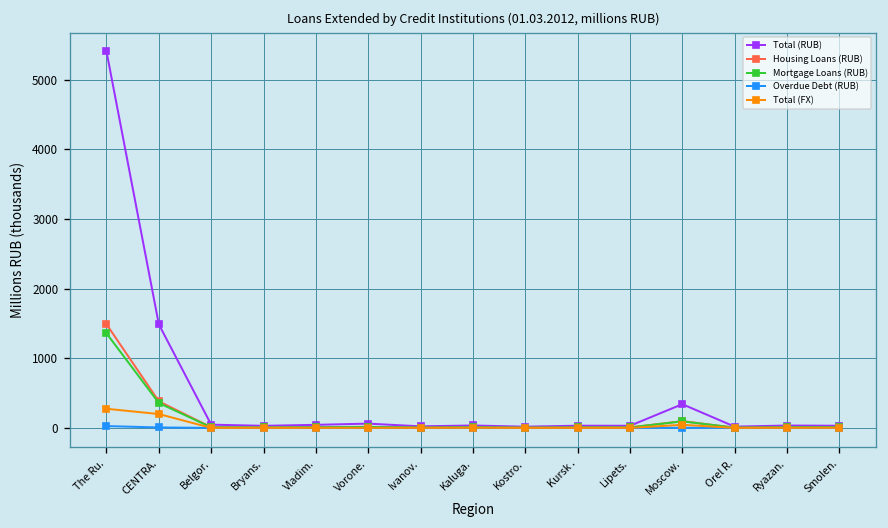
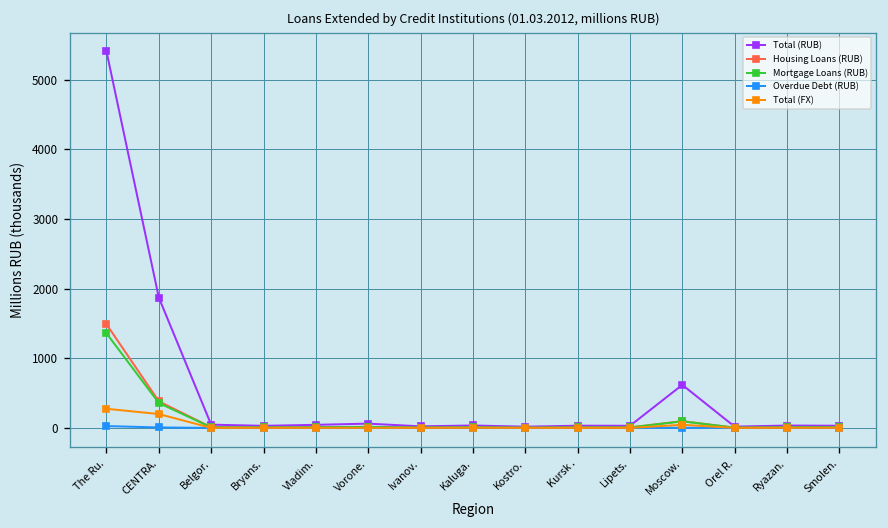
Total (RUB), CENTRA.: 1500 -> 1900
Total (RUB), Moscow.: 300 -> 600
